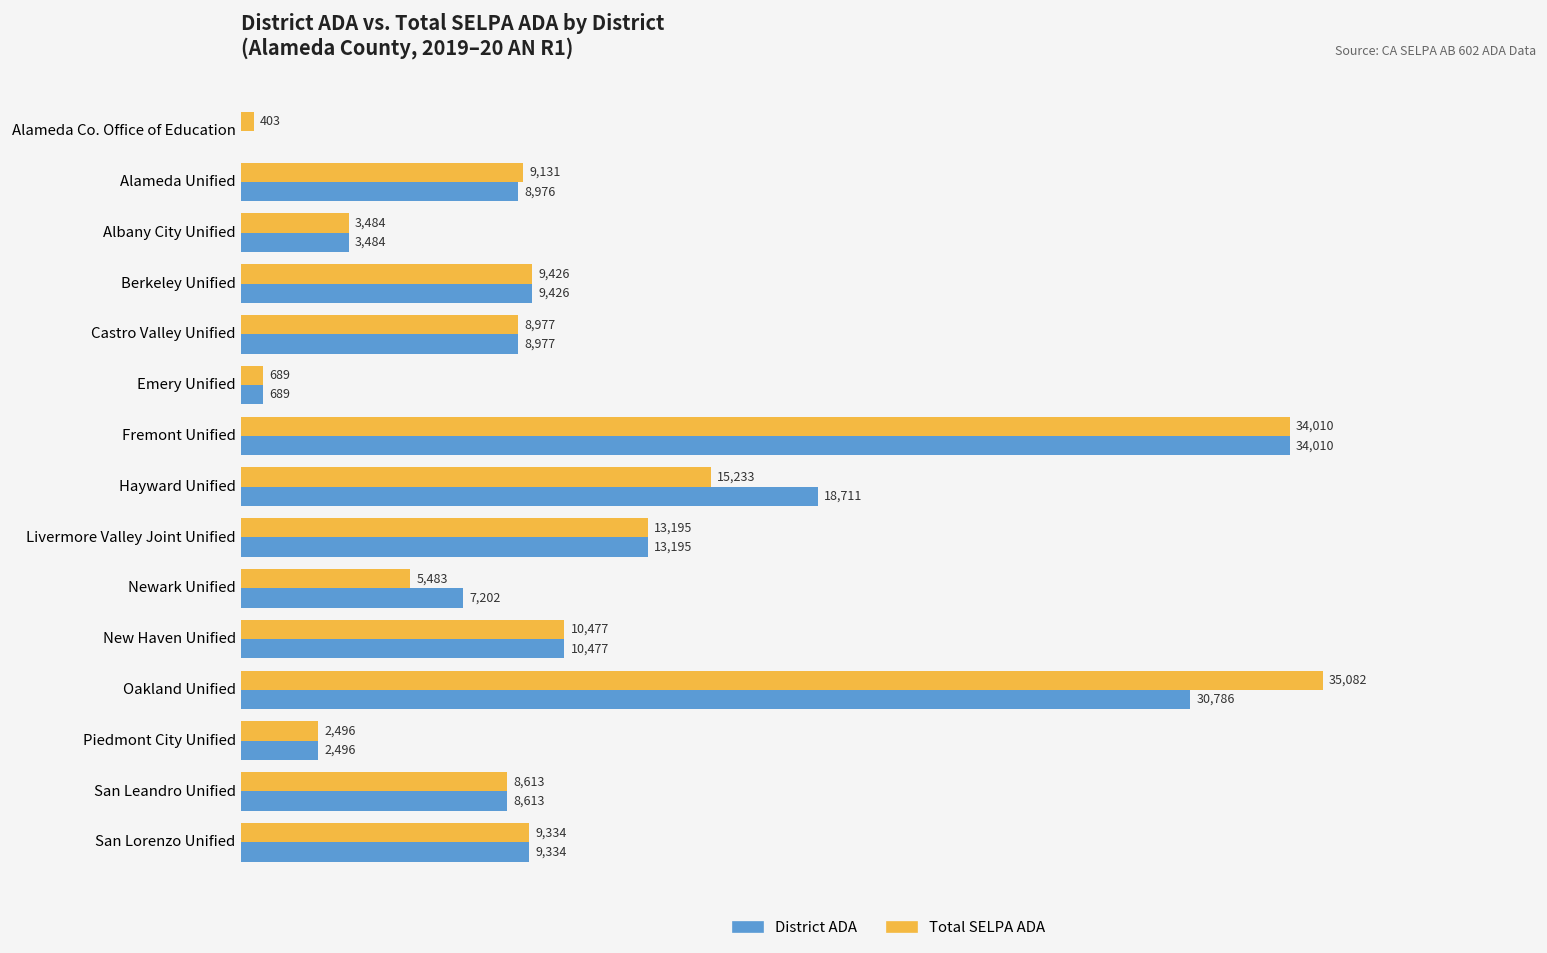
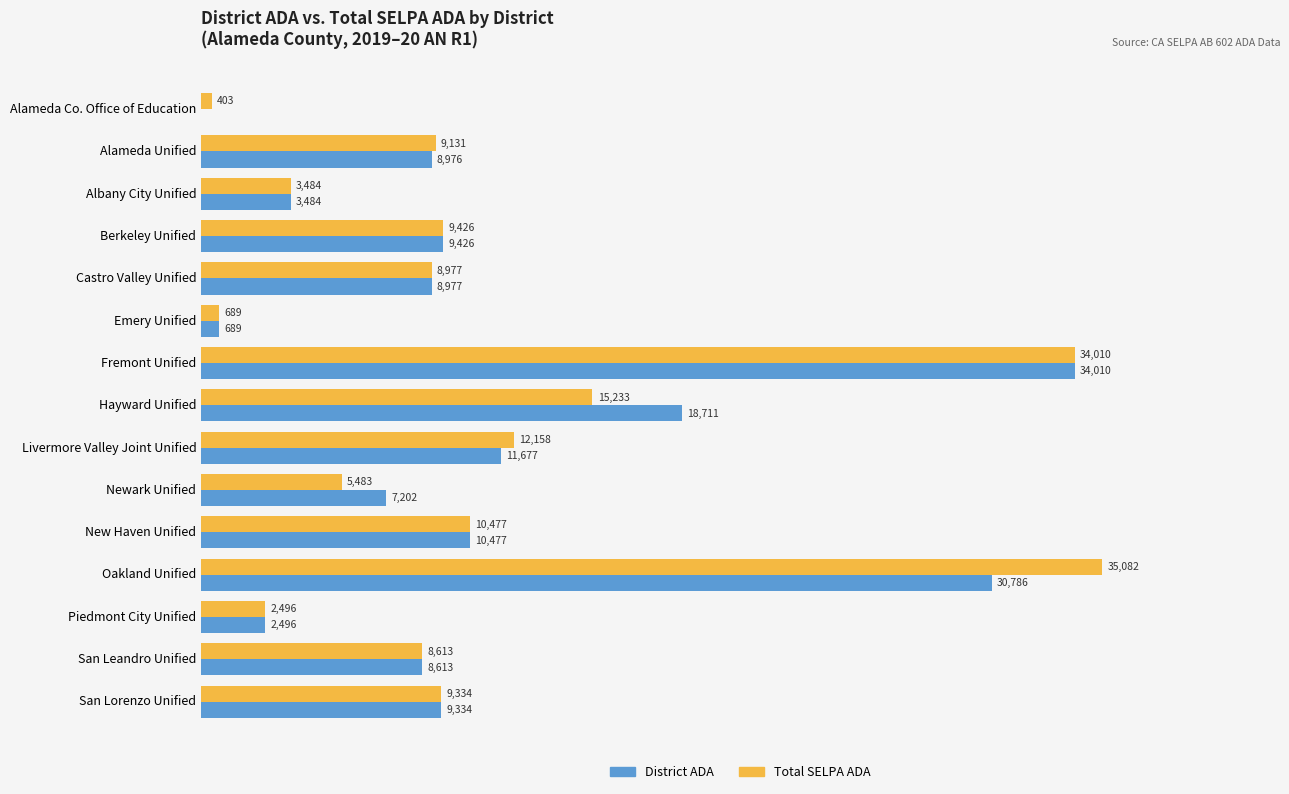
Total SELPA ADA, Livermore Valley Joint Unified: 13,195 -> 12,158
District ADA, Livermore Valley Joint Unified: 13,195 -> 11,677
